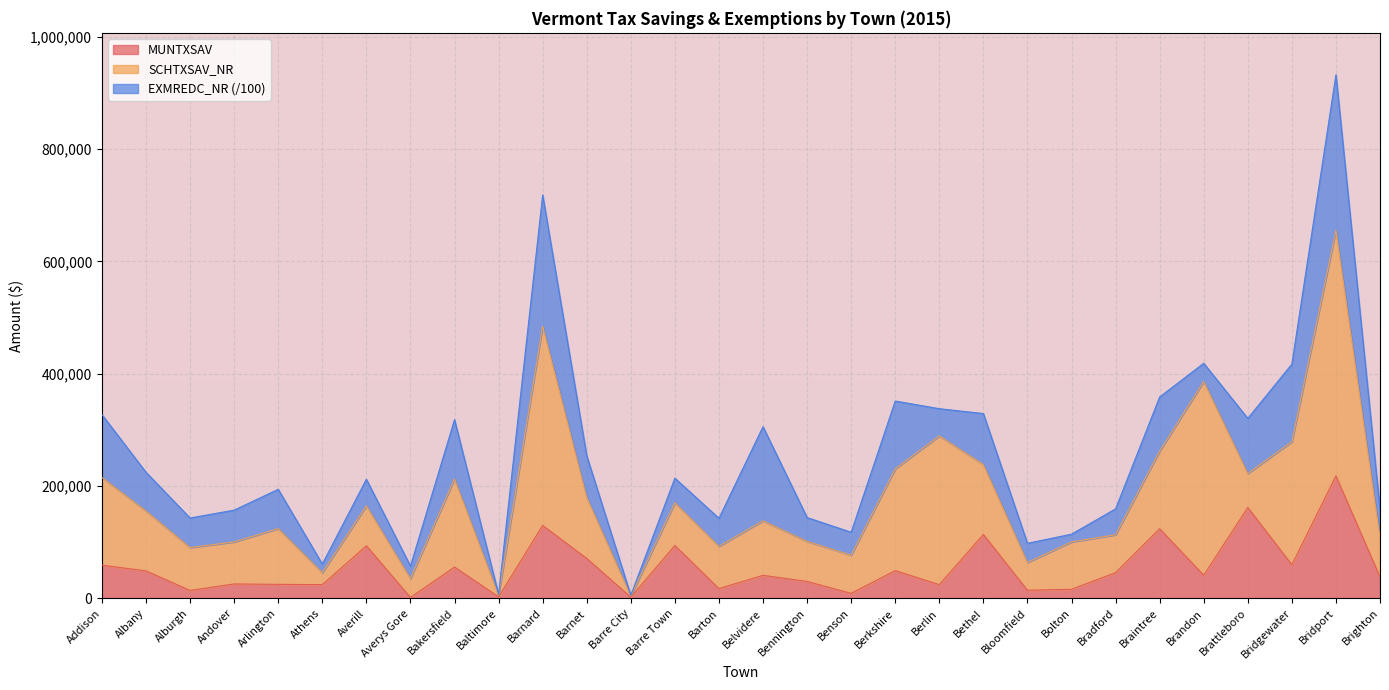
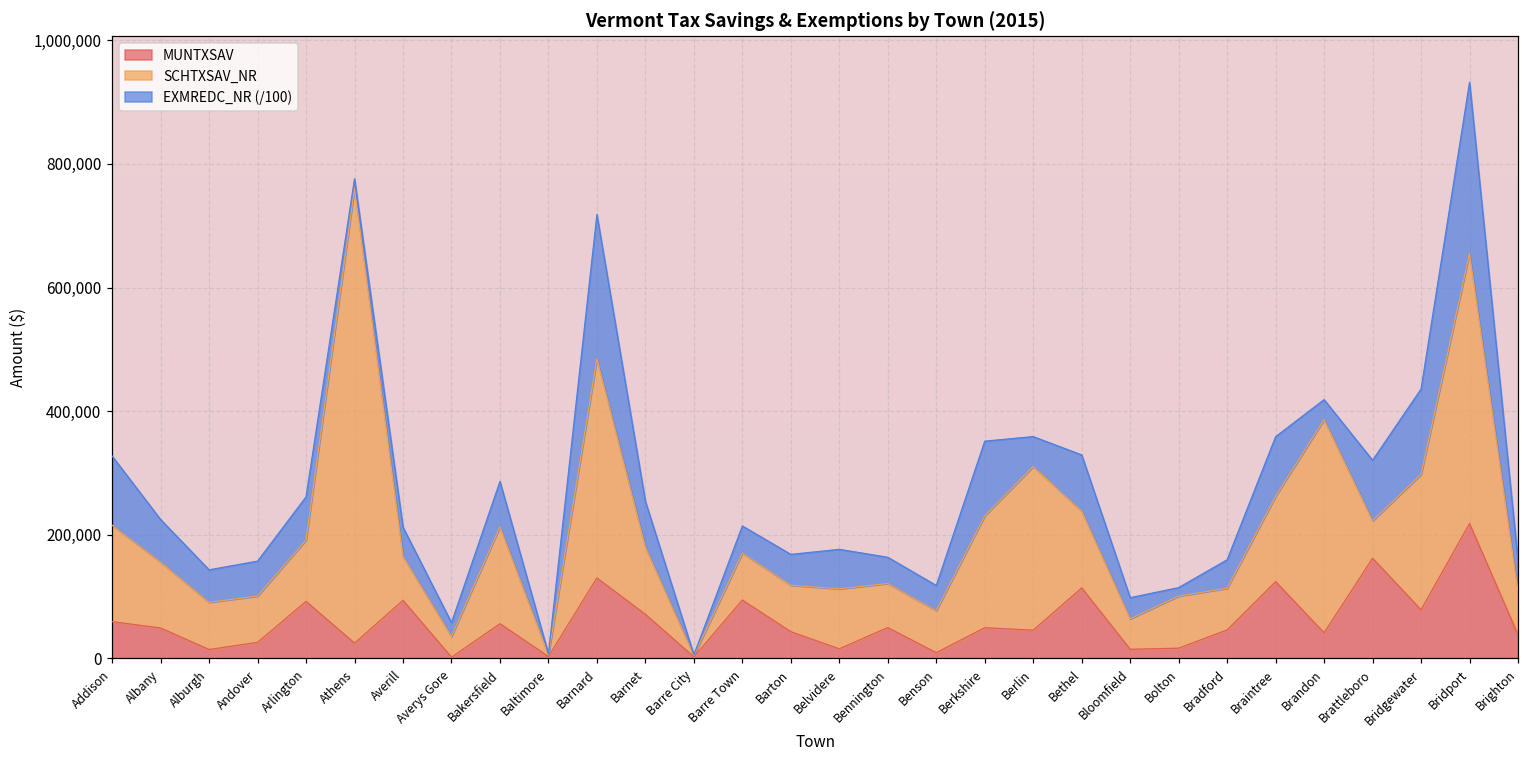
MUNTXSAV, Arlington: 30,000 -> 90,000
SCHTXSAV_NR, Athens: 20,000 -> 740,000
EXMREDC_NR (/100), Bakersfield: 110,000 -> 70,000
MUNTXSAV, Barton: 20,000 -> 40,000
MUNTXSAV, Belvidere: 40,000 -> 20,000
EXMREDC_NR (/100), Belvidere: 170,000 -> 60,000
MUNTXSAV, Bennington: 30,000 -> 50,000
MUNTXSAV, Berlin: 20,000 -> 50,000
MUNTXSAV, Bridgewater: 60,000 -> 80,000
